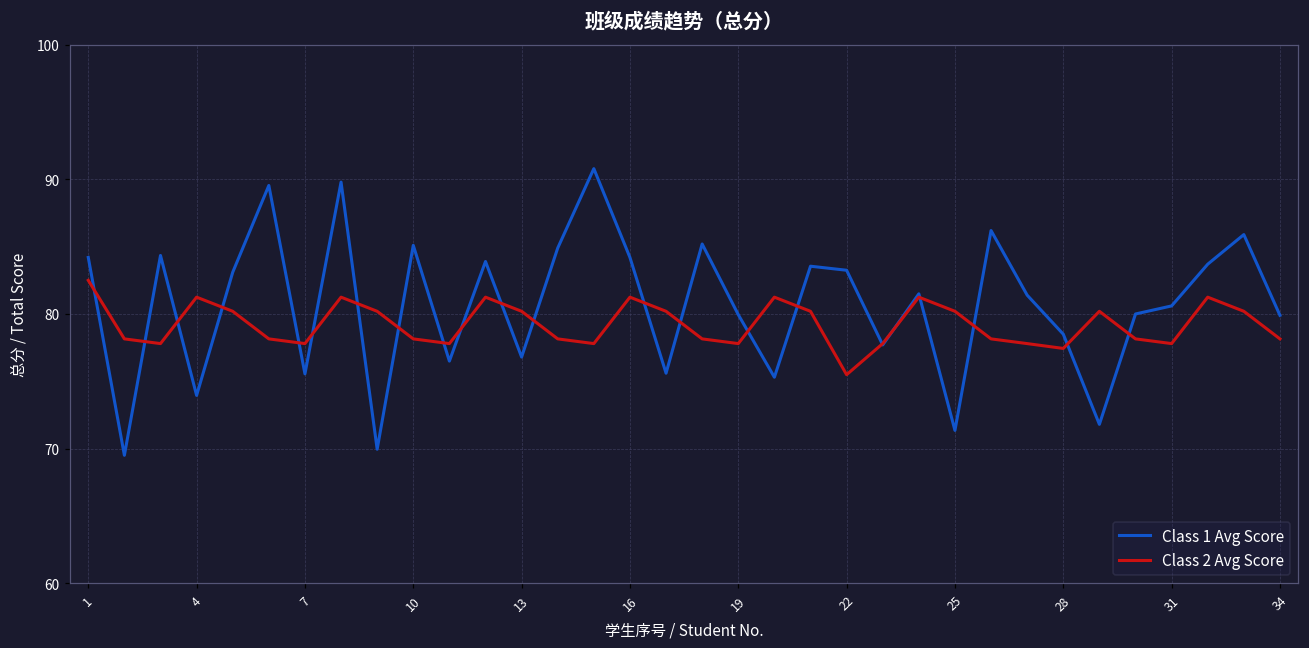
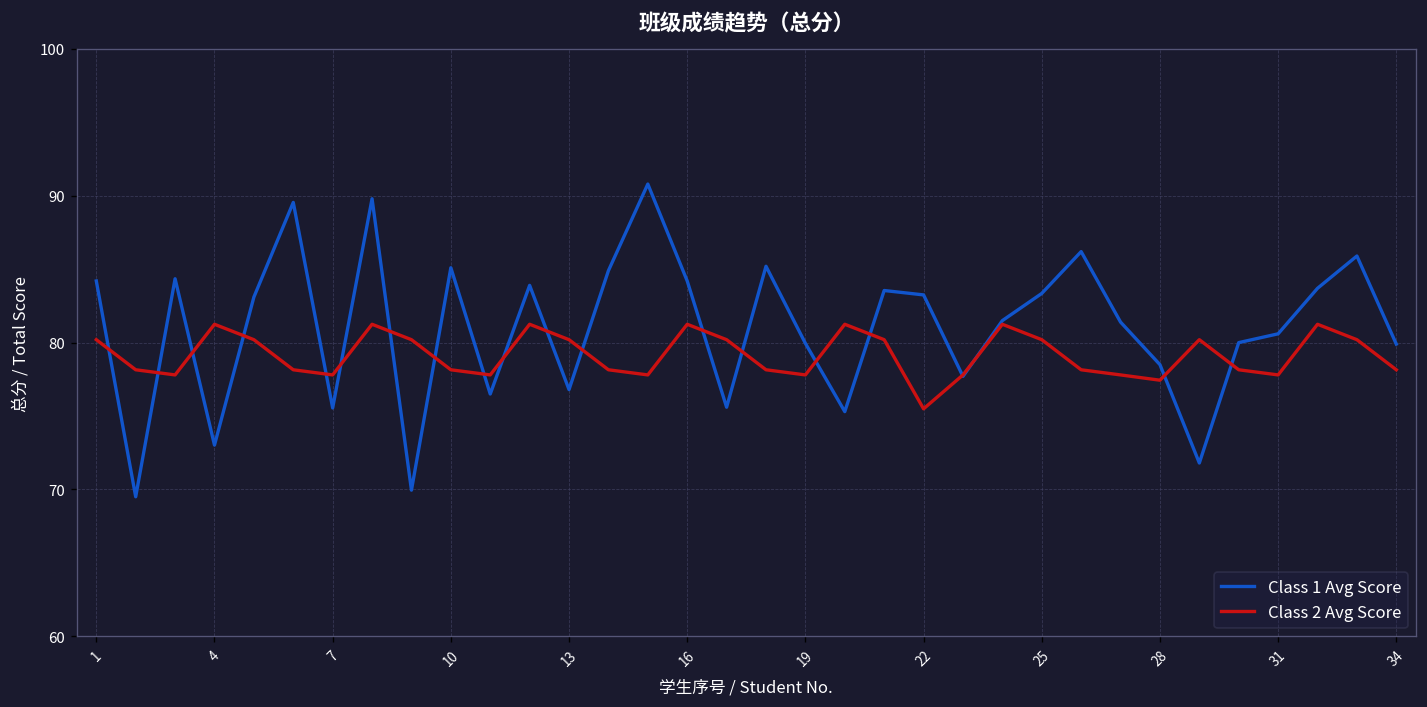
Class 2 Avg Score, 1: 82.5 -> 80.2
Class 1 Avg Score, 4: 74.0 -> 73.0
Class 1 Avg Score, 25: 71.4 -> 83.4
